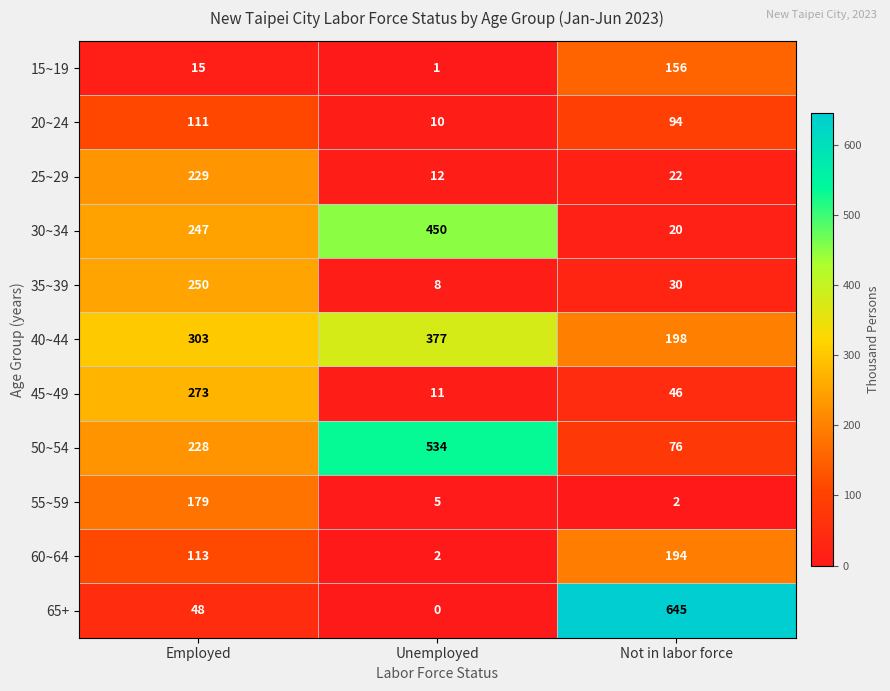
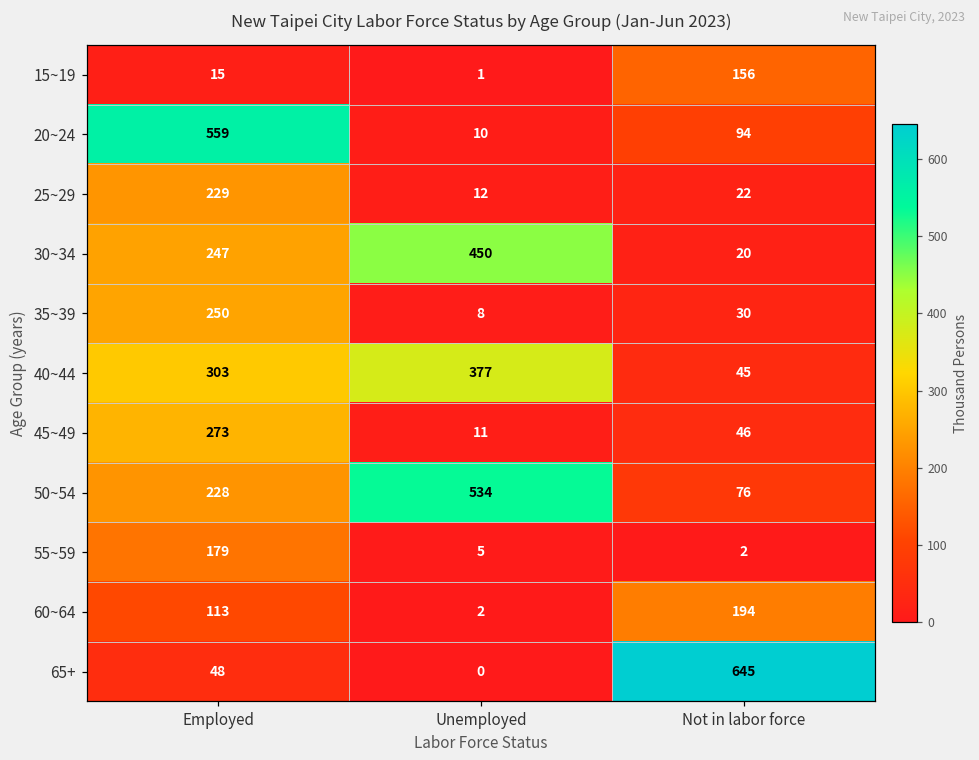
20~24, Employed: 111 -> 559
40~44, Not in labor force: 198 -> 45
